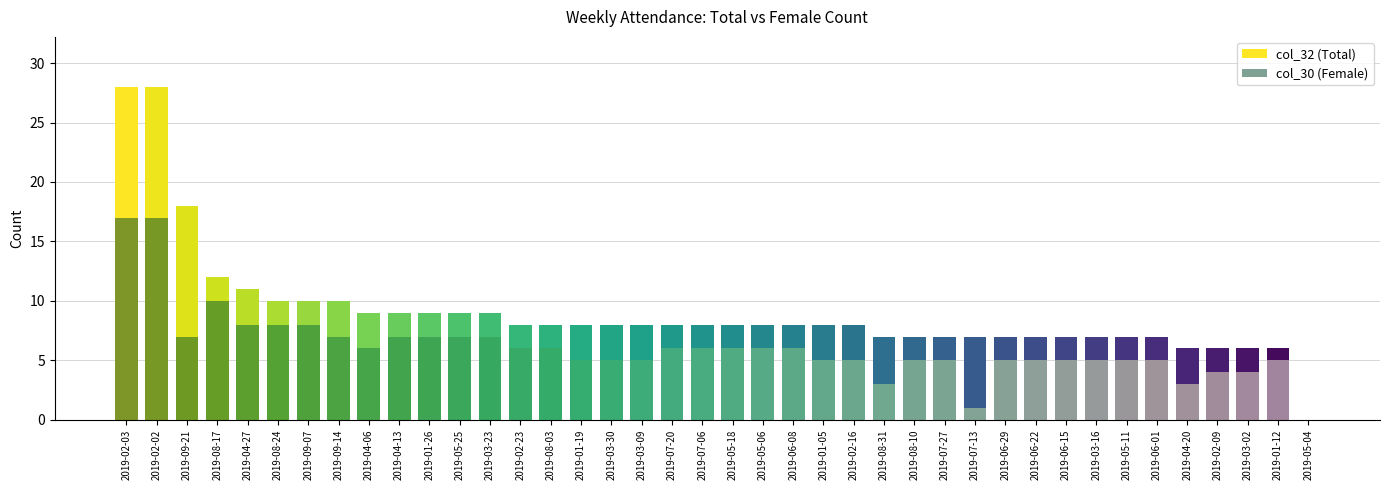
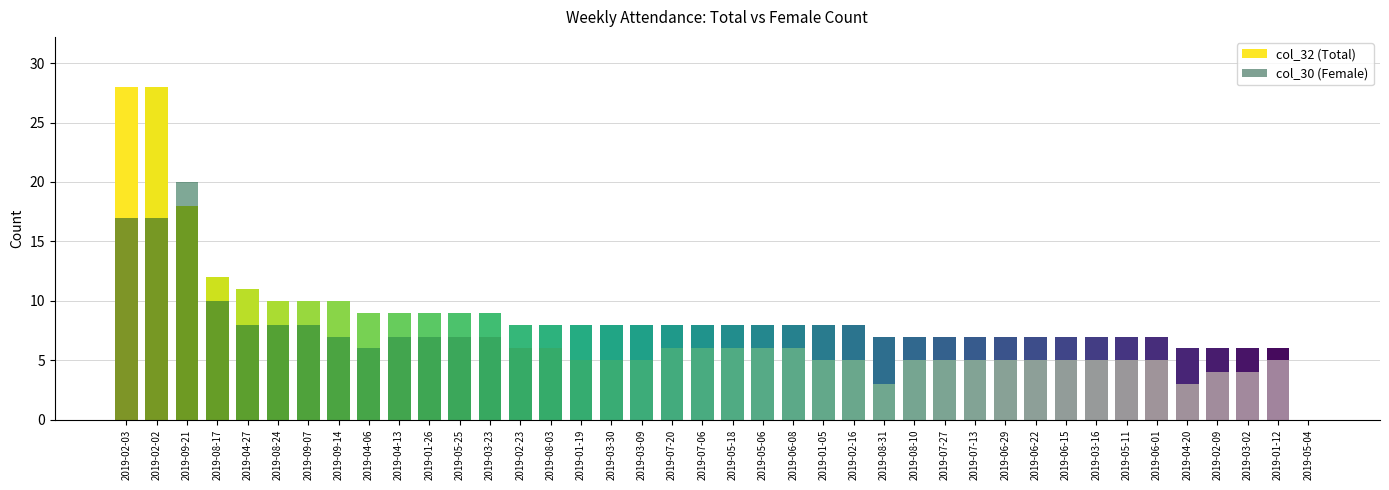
col_30 (Female), 2019-09-21: 7 -> 20
col_30 (Female), 2019-07-13: 1 -> 5
